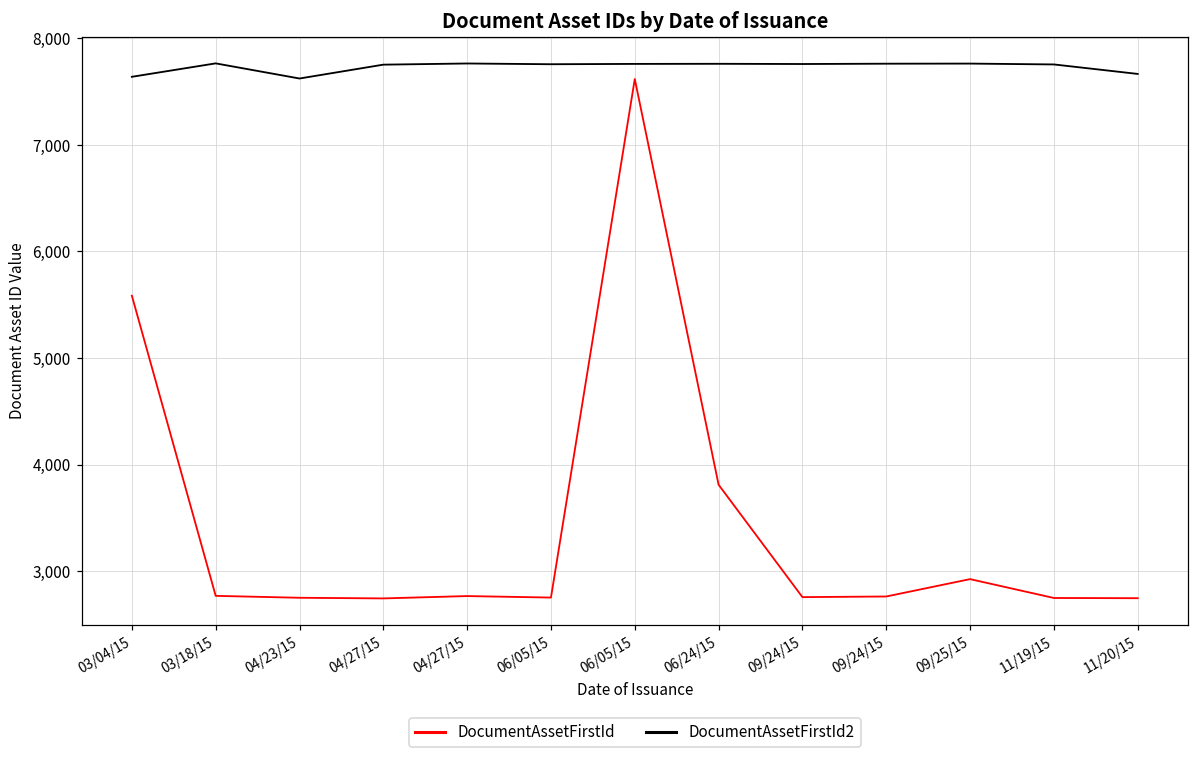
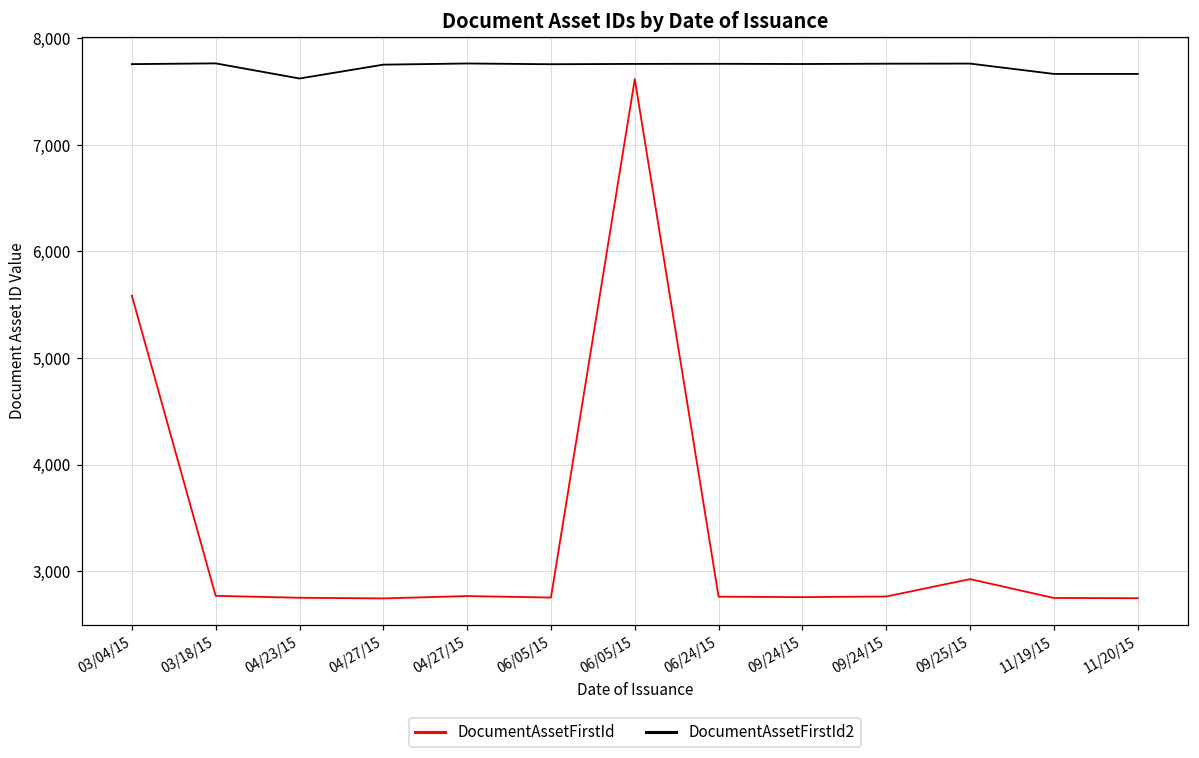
DocumentAssetFirstId2, 03/04/15: 7,600 -> 7,800
DocumentAssetFirstId, 06/24/15: 3,800 -> 2,800
DocumentAssetFirstId2, 11/19/15: 7,800 -> 7,700
